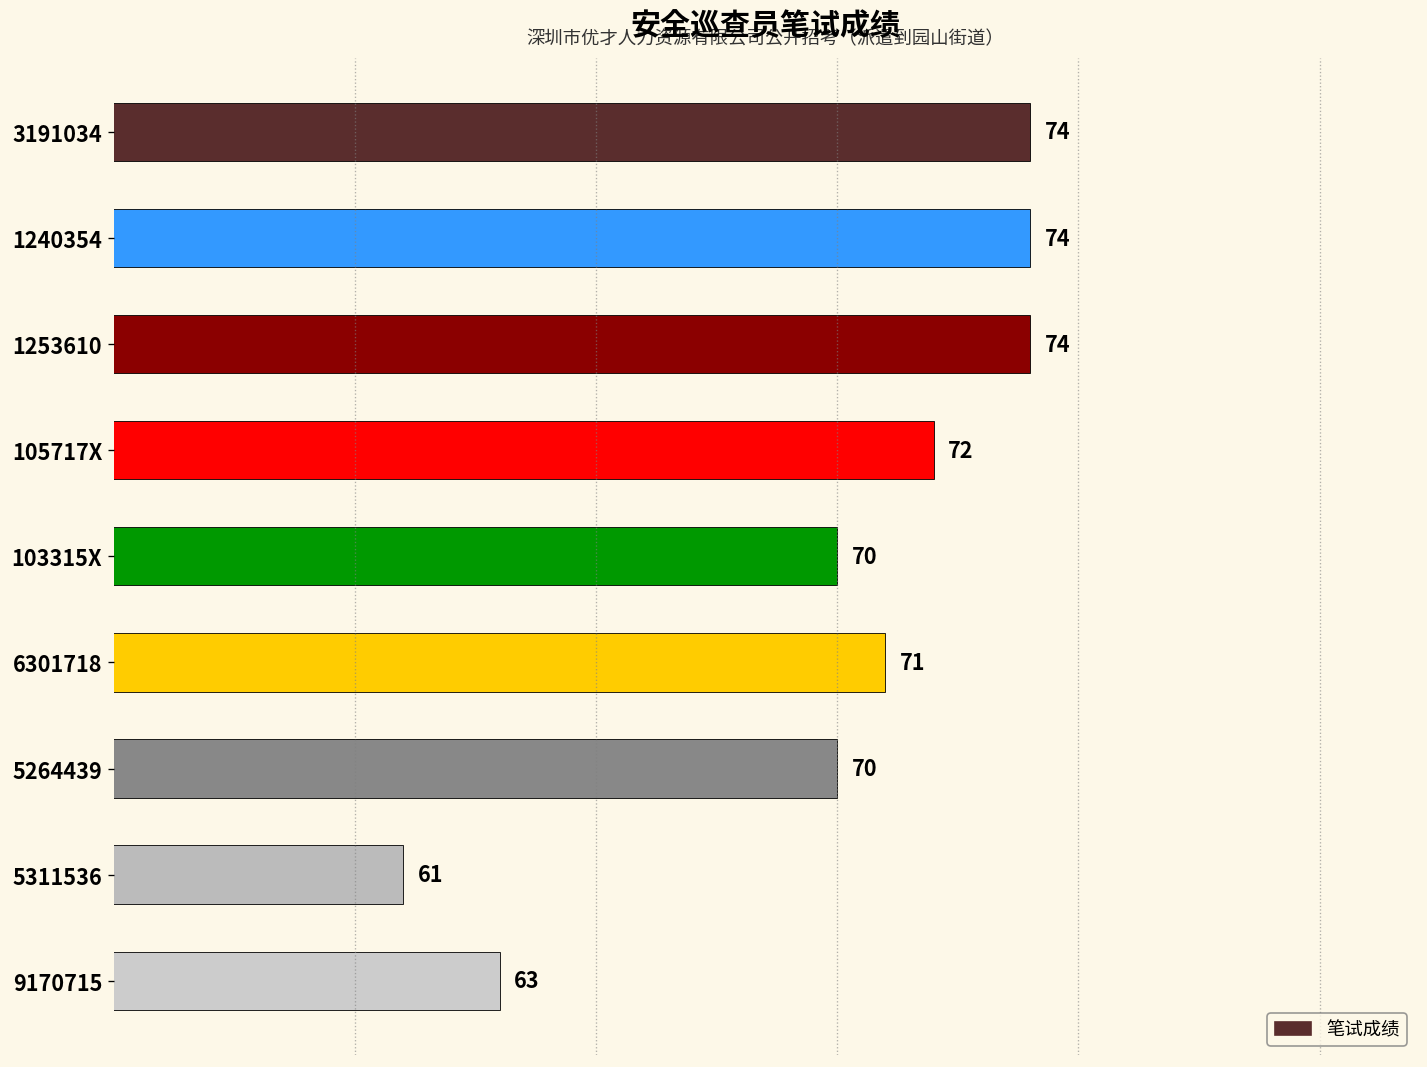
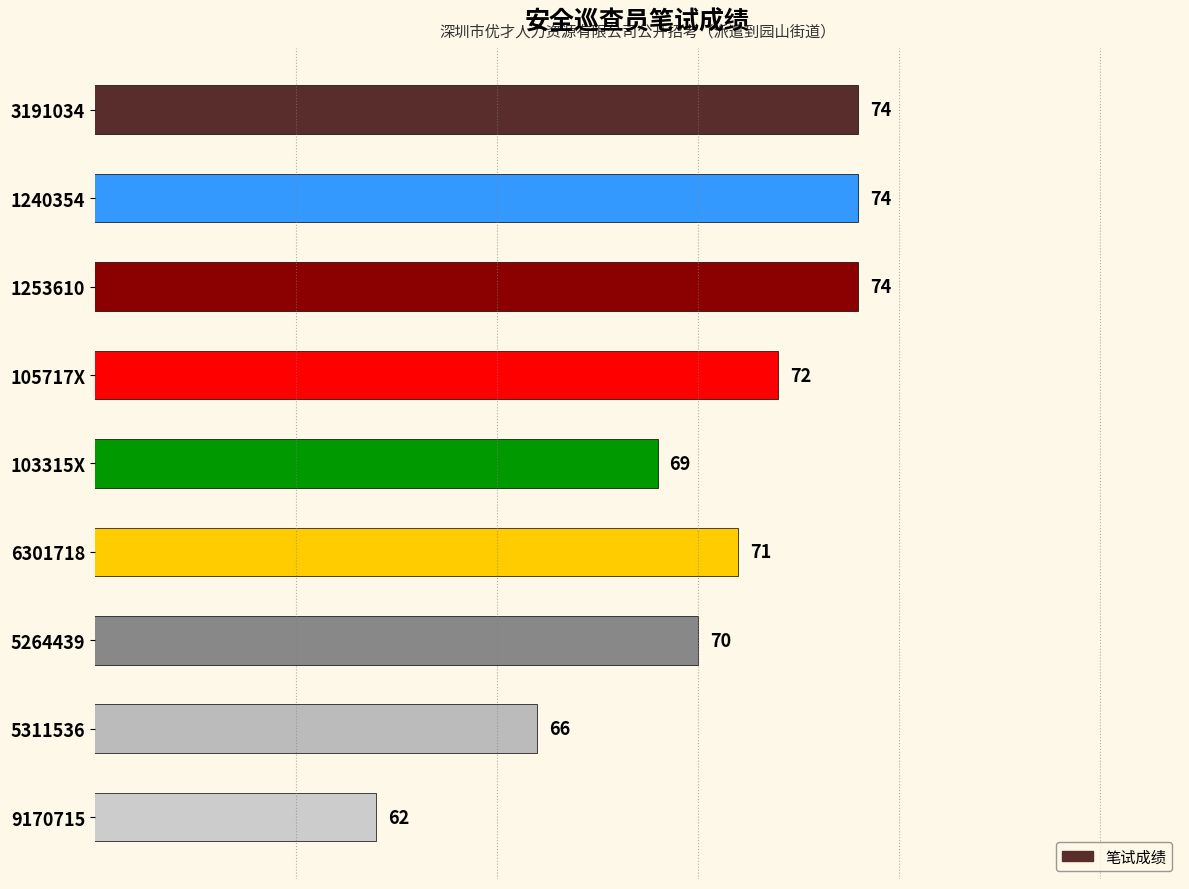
103315X: 70 -> 69
5311536: 61 -> 66
9170715: 63 -> 62
